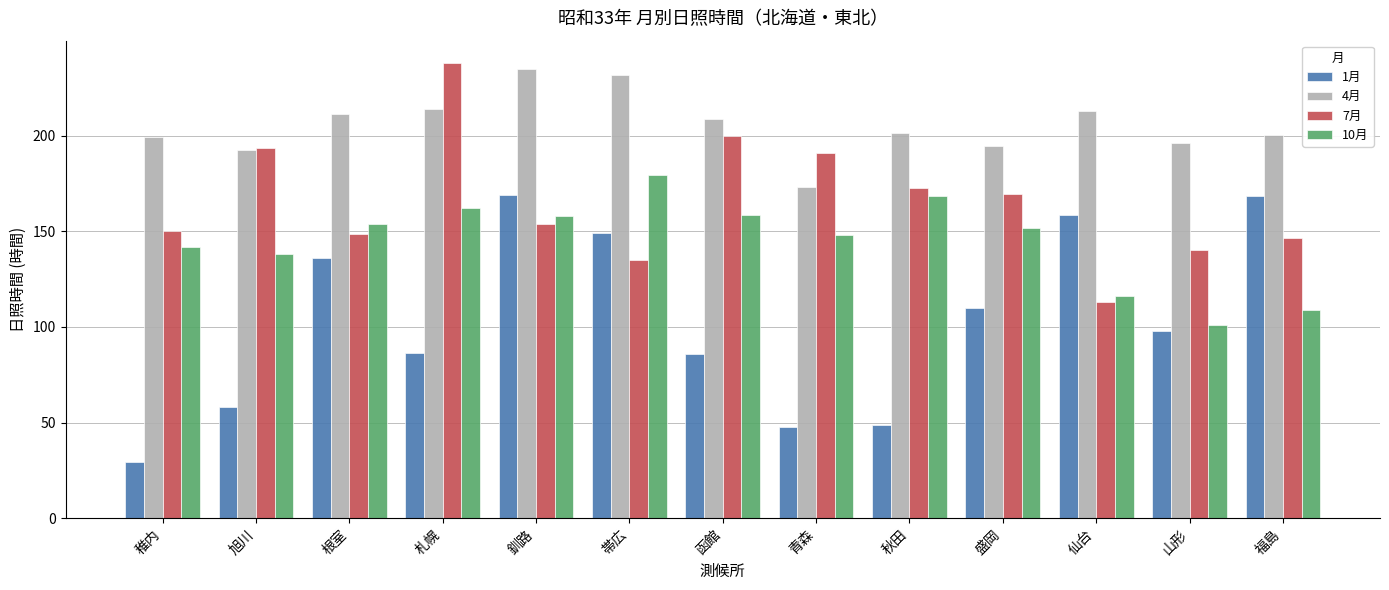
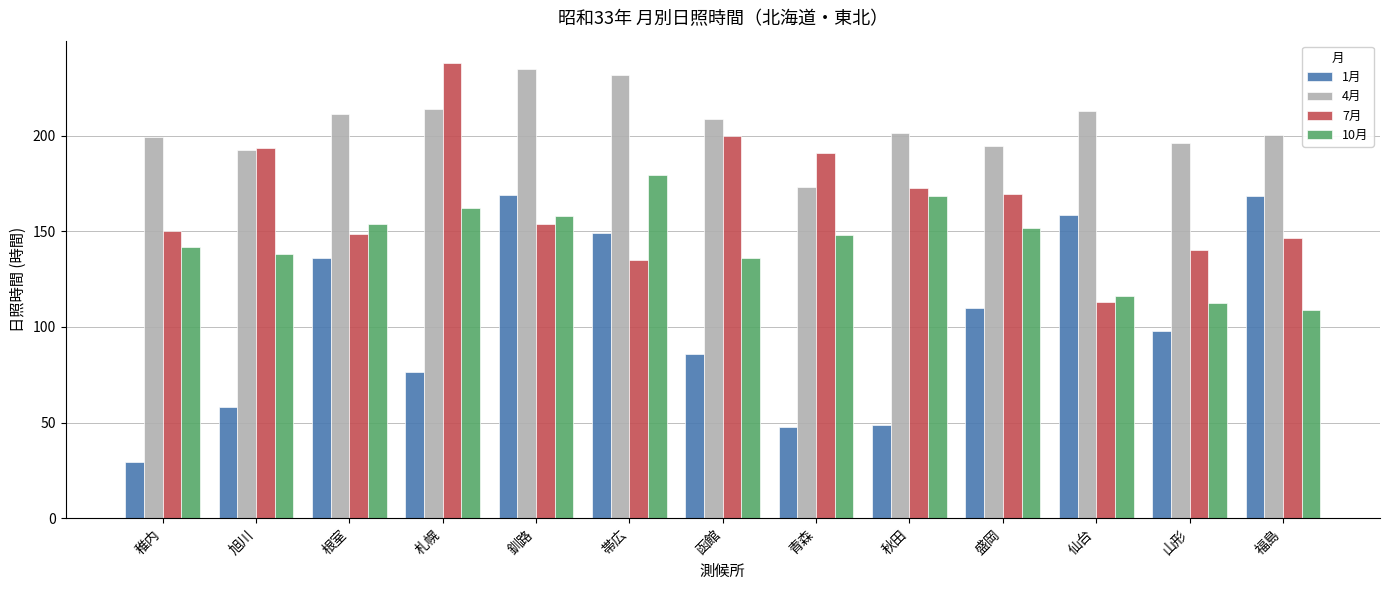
1月, 札幌: 87 -> 77
10月, 函館: 158 -> 136
10月, 山形: 101 -> 113
